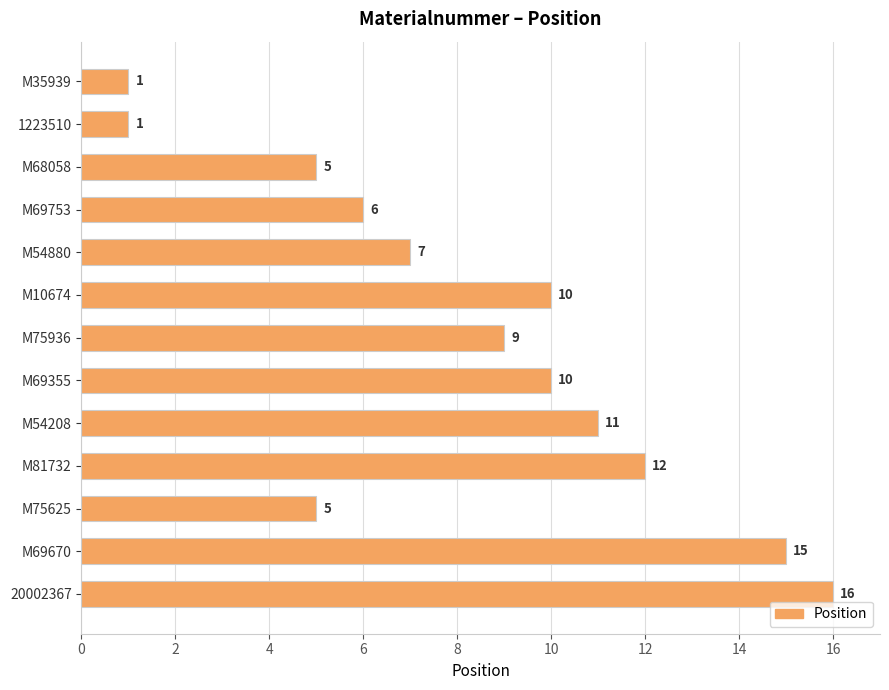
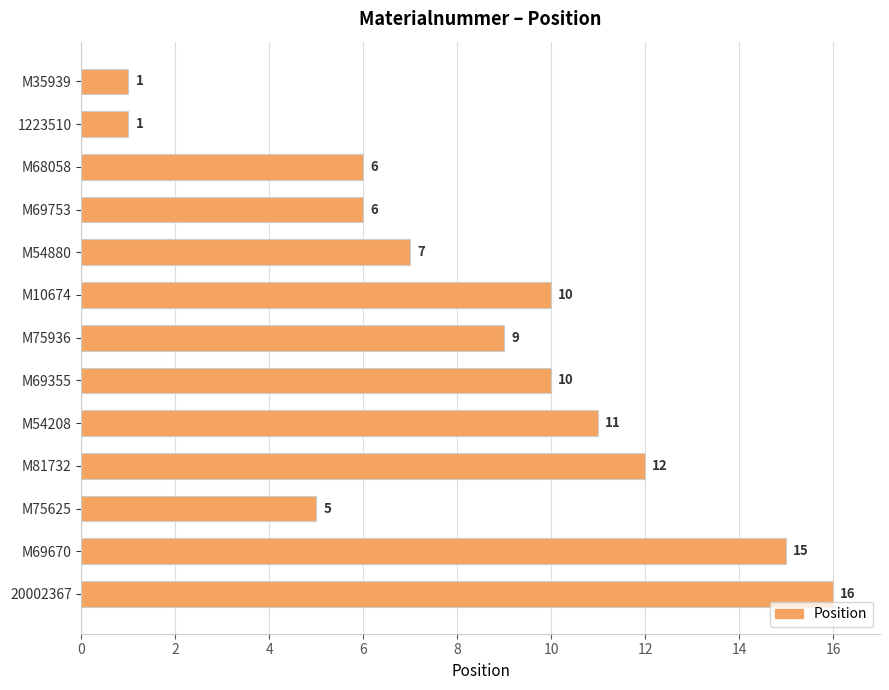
M68058: 5 -> 6
